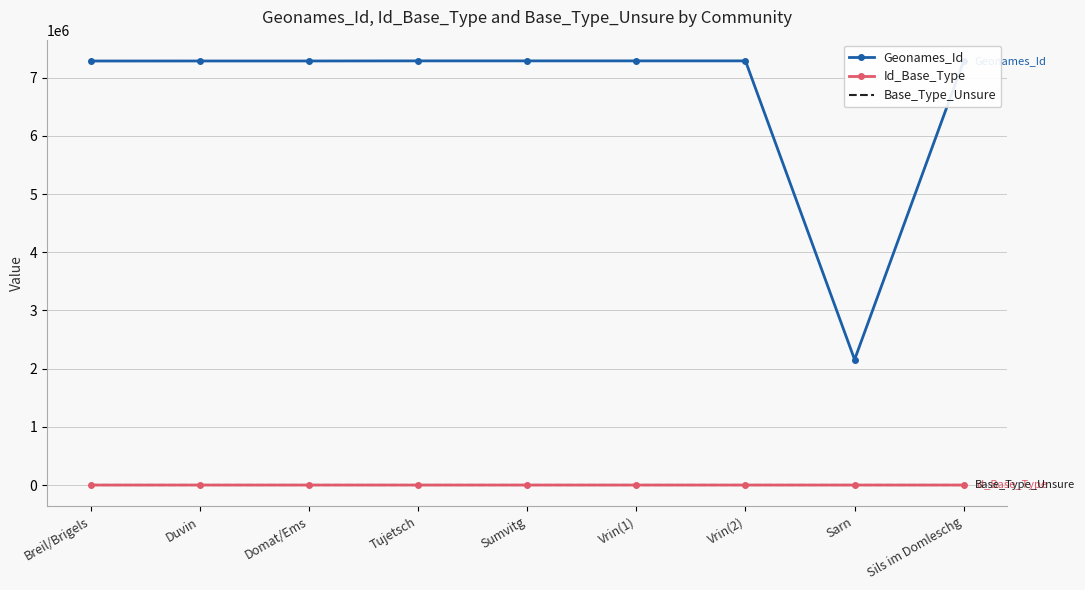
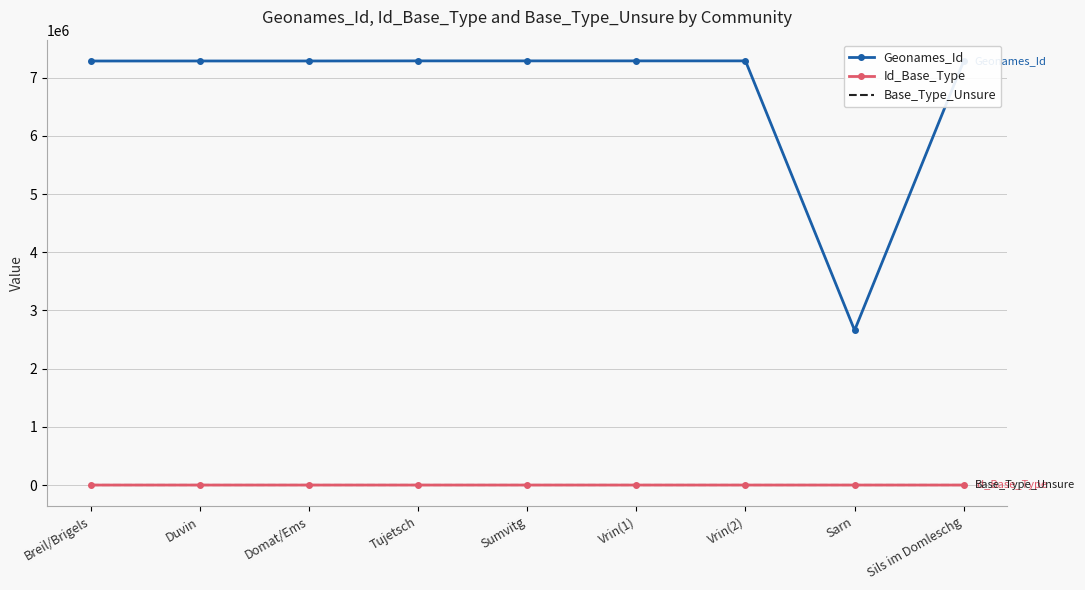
Geonames_Id, Sarn: 2200000 -> 2700000
